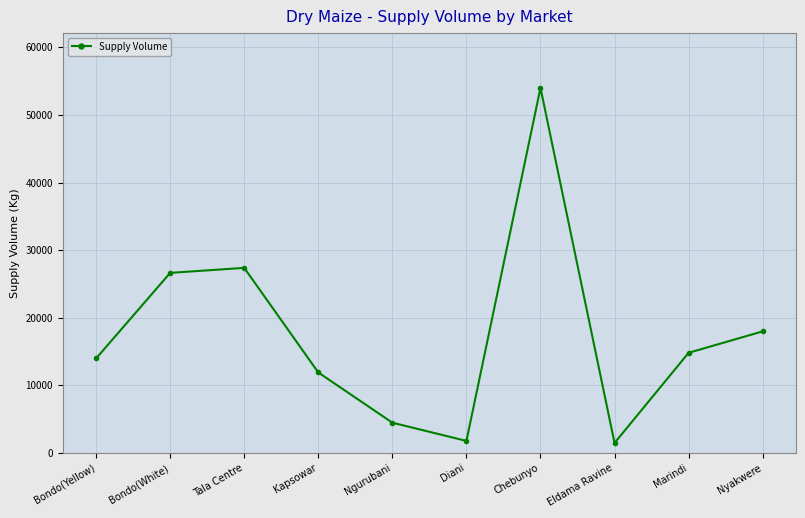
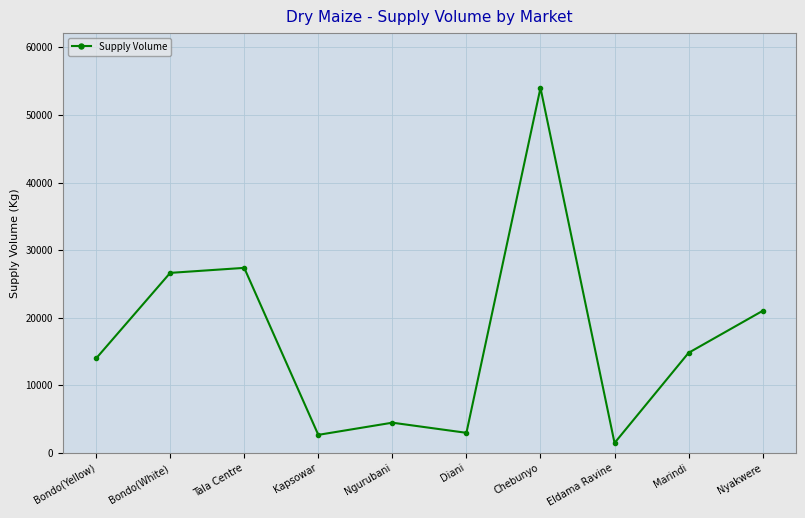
Kapsowar: 12000 -> 3000
Diani: 2000 -> 3000
Nyakwere: 18000 -> 21000
